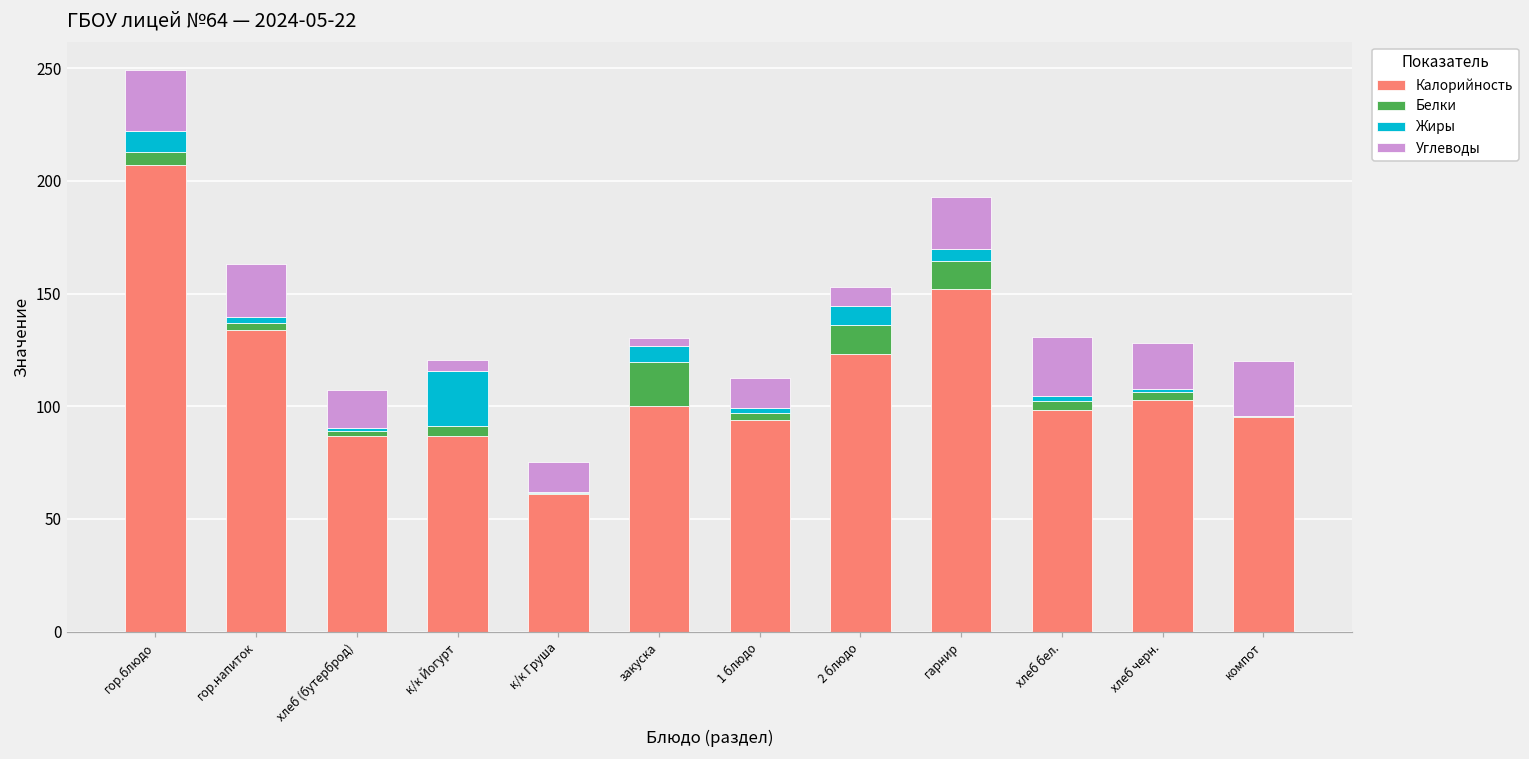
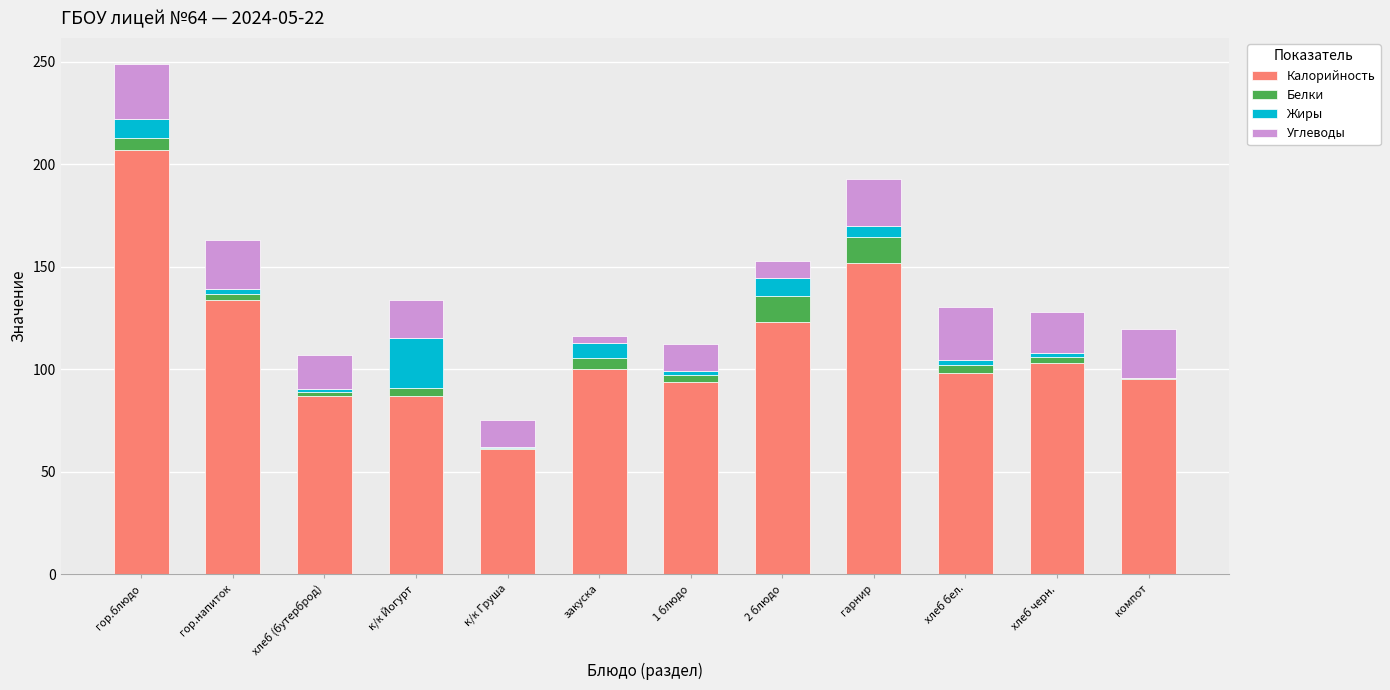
Углеводы, к/к Йогурт: 5 -> 18
Белки, закуска: 20 -> 6
